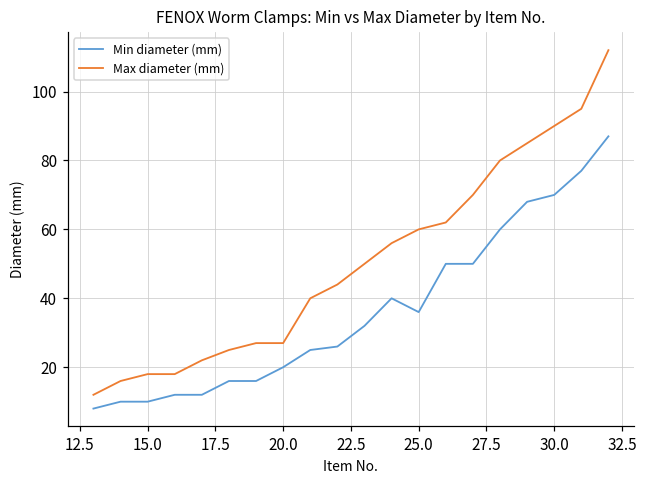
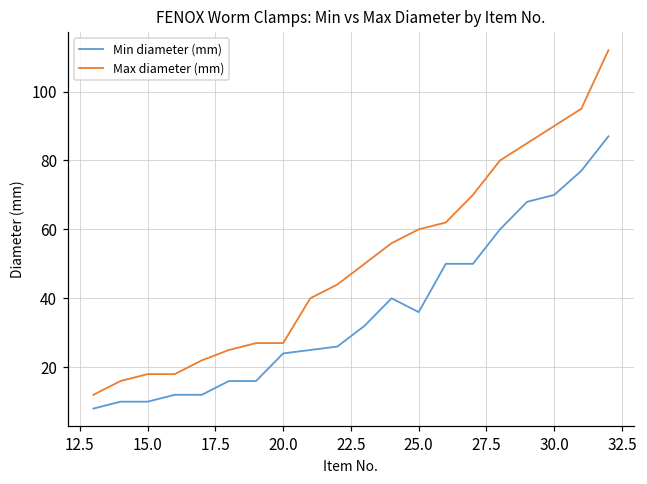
Min diameter (mm), 20.0: 20 -> 24
